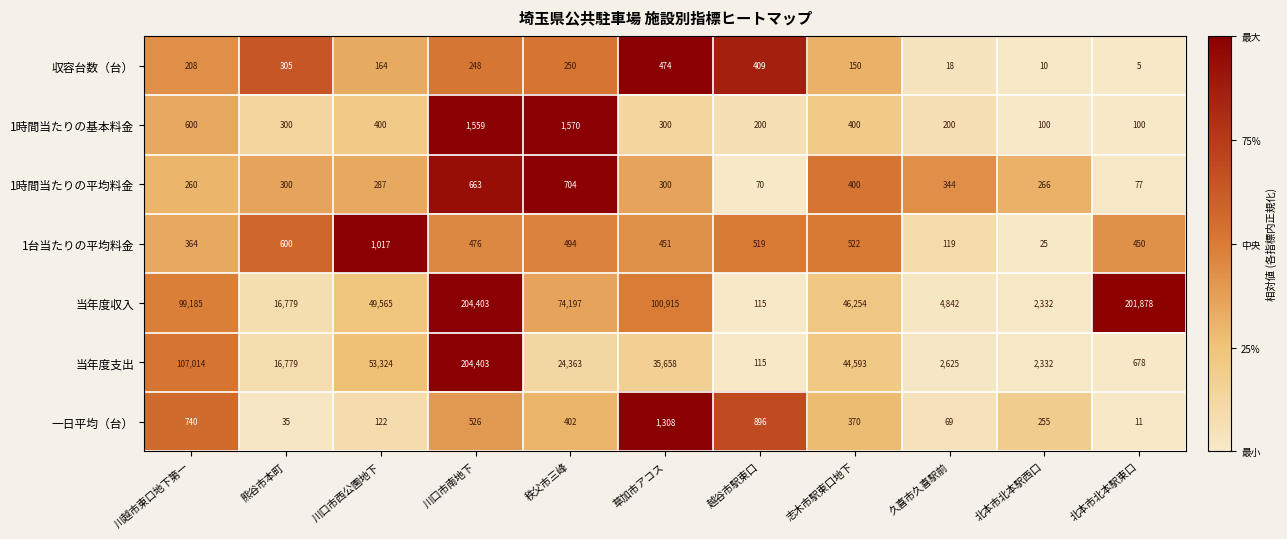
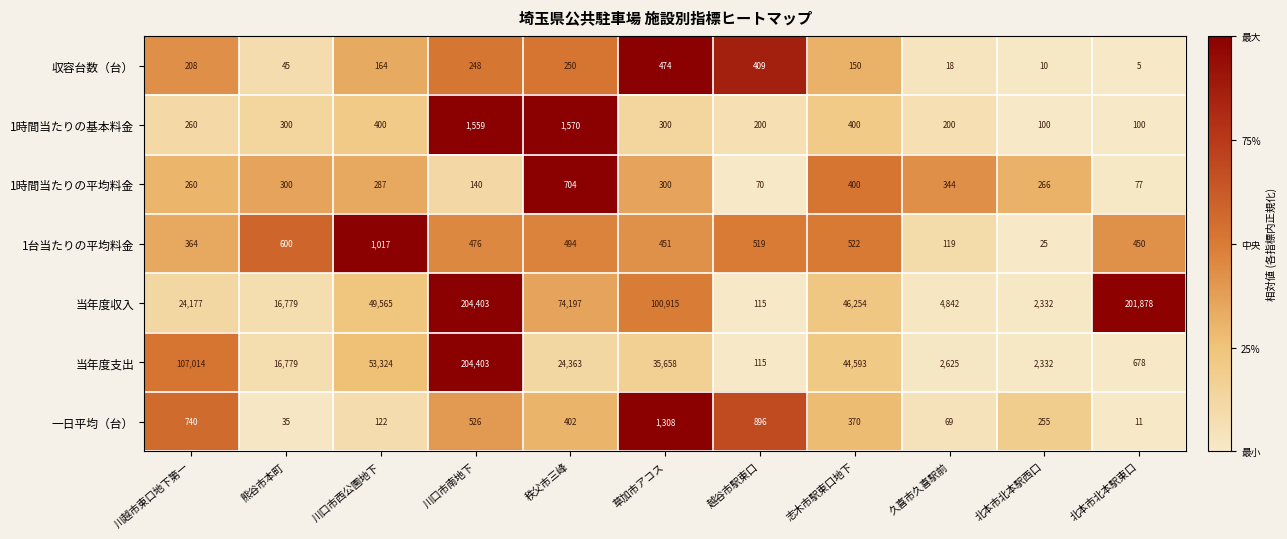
収容台数（台）, 熊谷市本町: 305 -> 45
1時間当たりの基本料金, 川越市東口地下第一: 600 -> 260
1時間当たりの平均料金, 川口市南地下: 663 -> 140
当年度収入, 川越市東口地下第一: 99,185 -> 24,177
